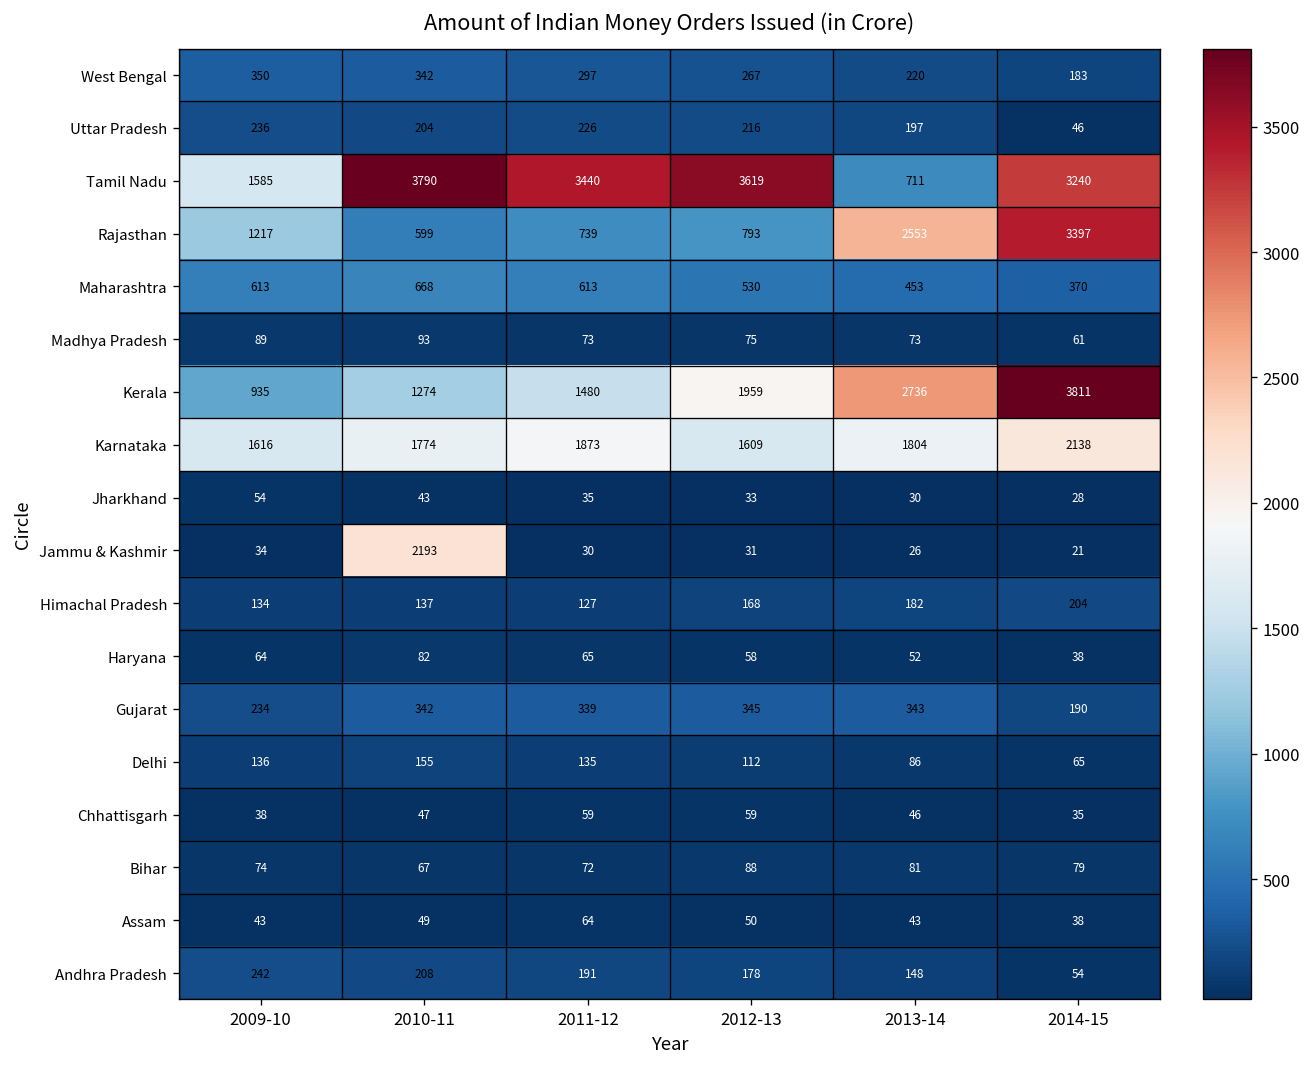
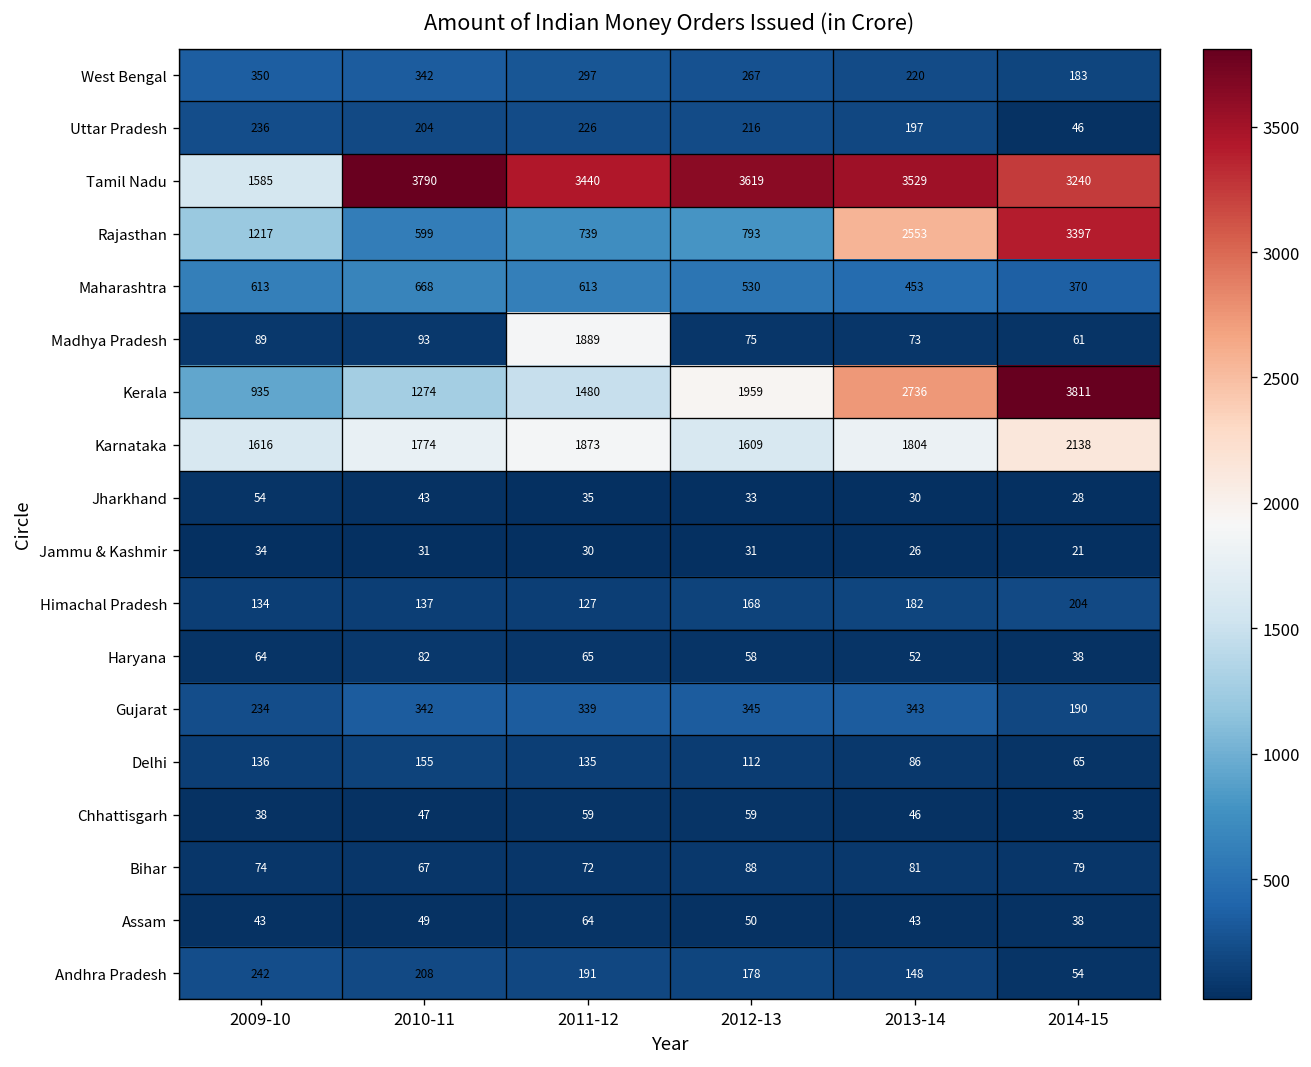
Tamil Nadu, 2013-14: 711 -> 3529
Madhya Pradesh, 2011-12: 73 -> 1889
Jammu & Kashmir, 2010-11: 2193 -> 31
